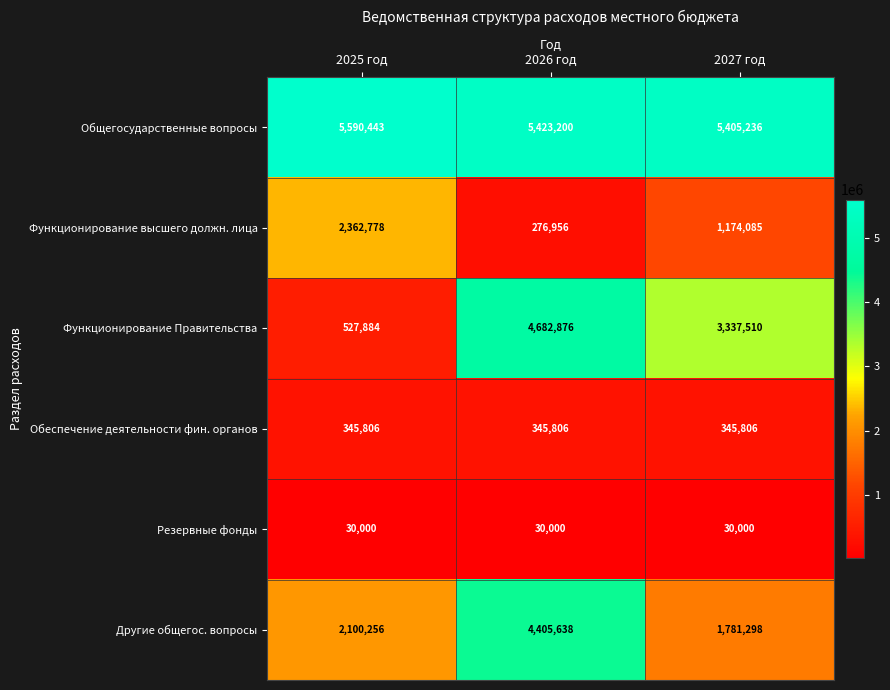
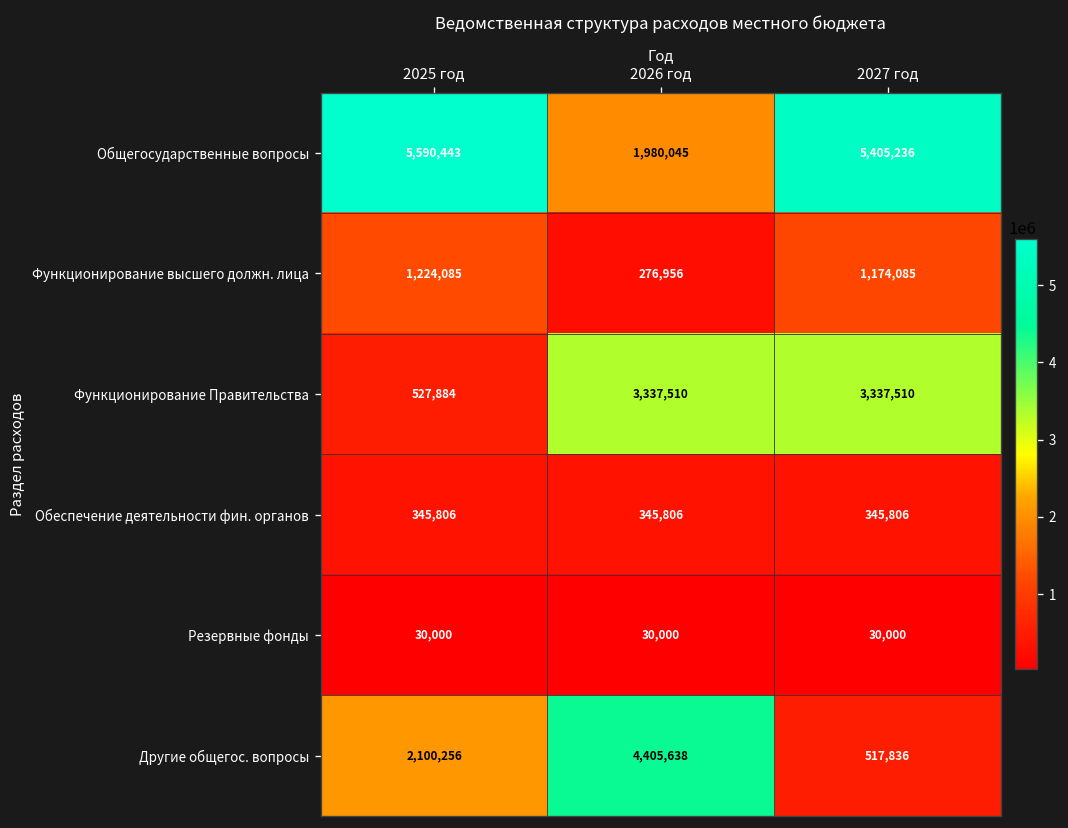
Общегосударственные вопросы, 2026 год: 5,423,200 -> 1,980,045
Функционирование высшего должн. лица, 2025 год: 2,362,778 -> 1,224,085
Функционирование Правительства, 2026 год: 4,682,876 -> 3,337,510
Другие общегос. вопросы, 2027 год: 1,781,298 -> 517,836
